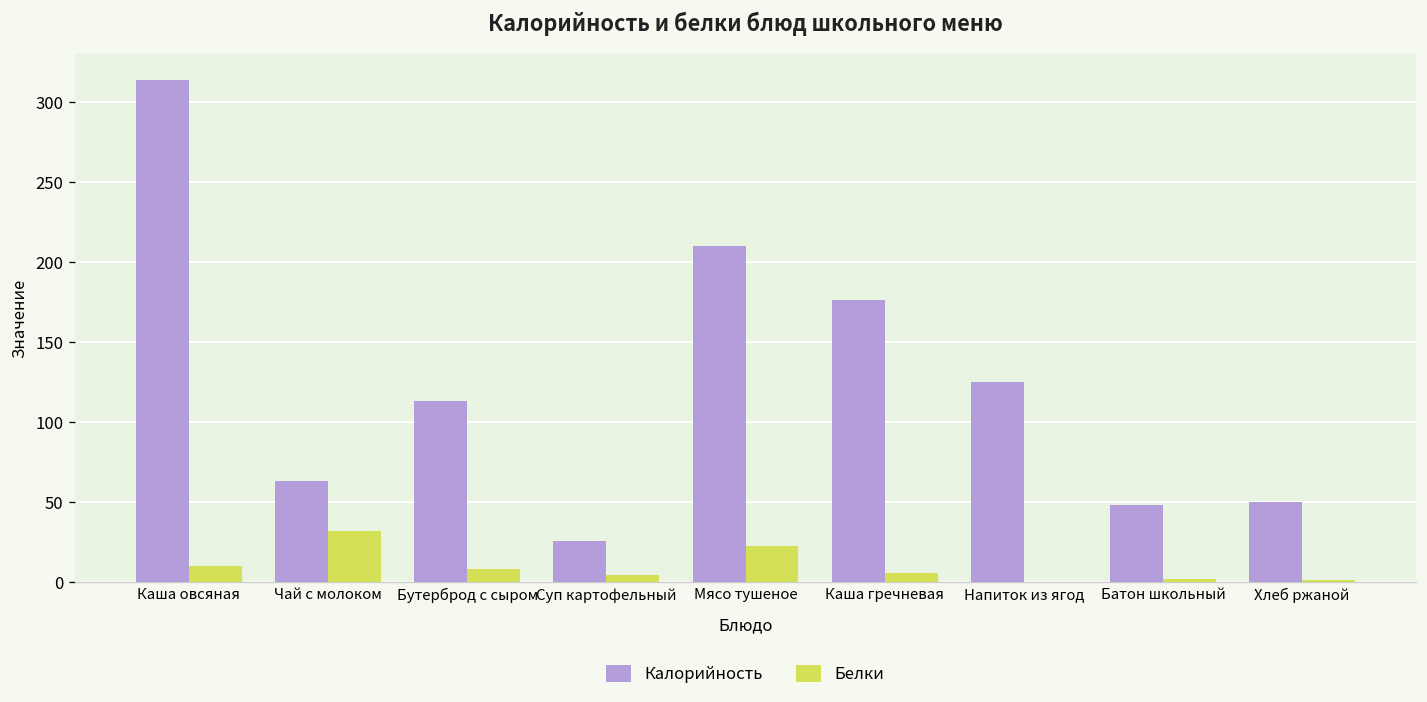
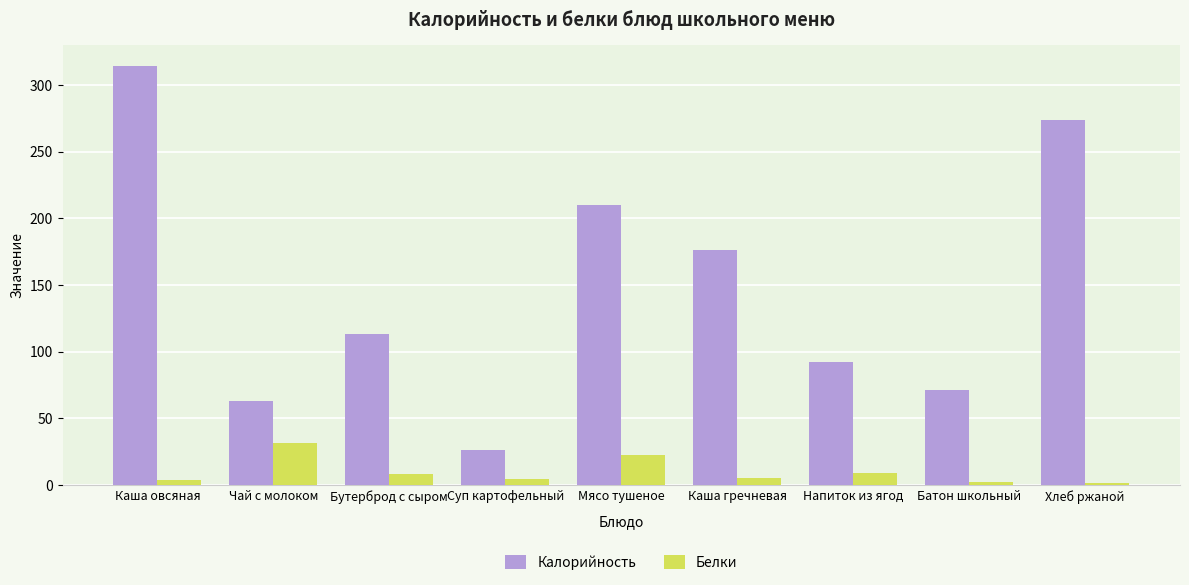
Белки, Каша овсяная: 10 -> 4
Калорийность, Напиток из ягод: 125 -> 92
Белки, Напиток из ягод: 0 -> 9
Калорийность, Батон школьный: 48 -> 71
Калорийность, Хлеб ржаной: 50 -> 274
